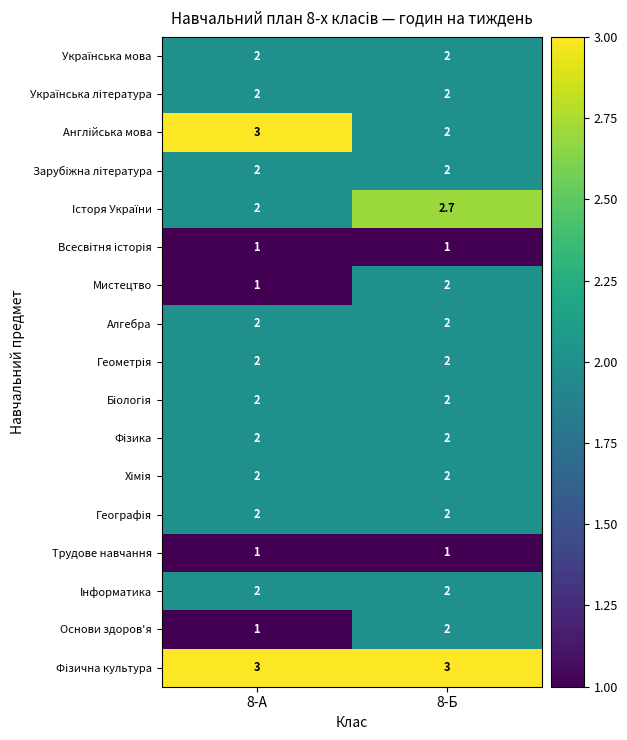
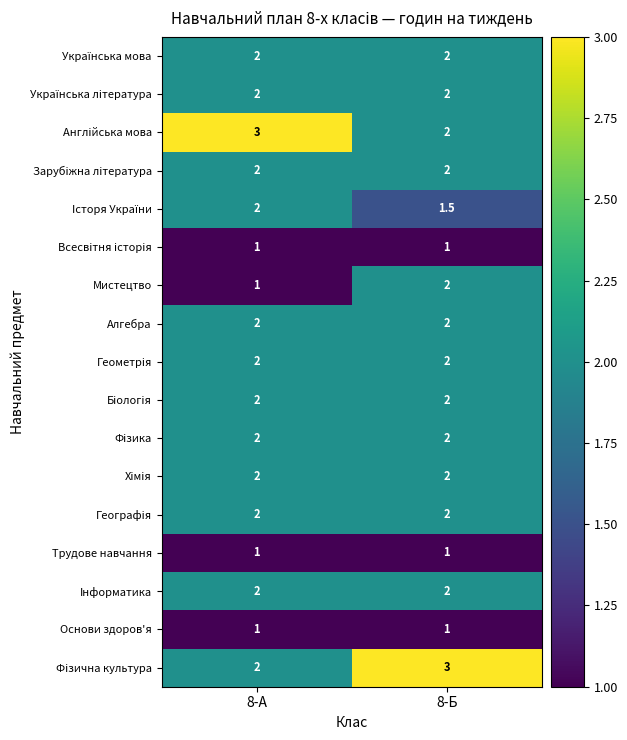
Історя України, 8-Б: 2.7 -> 1.5
Основи здоров'я, 8-Б: 2 -> 1
Фізична культура, 8-А: 3 -> 2
